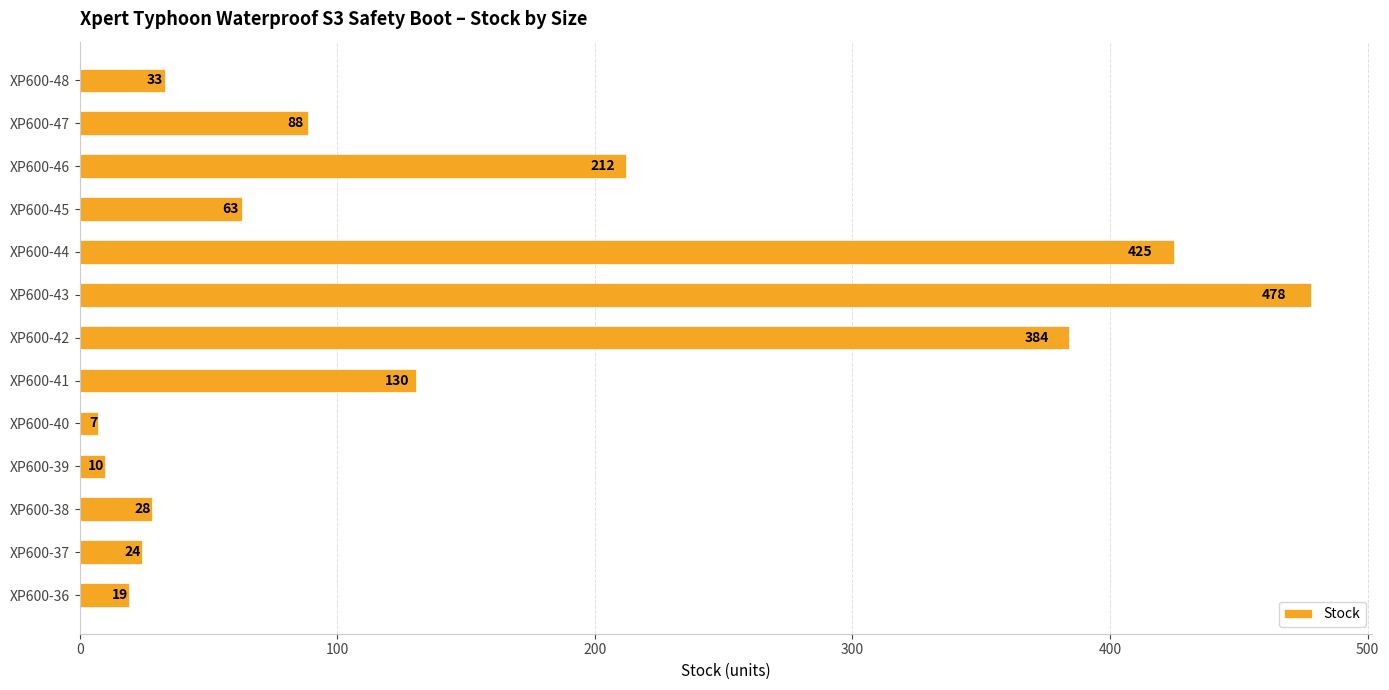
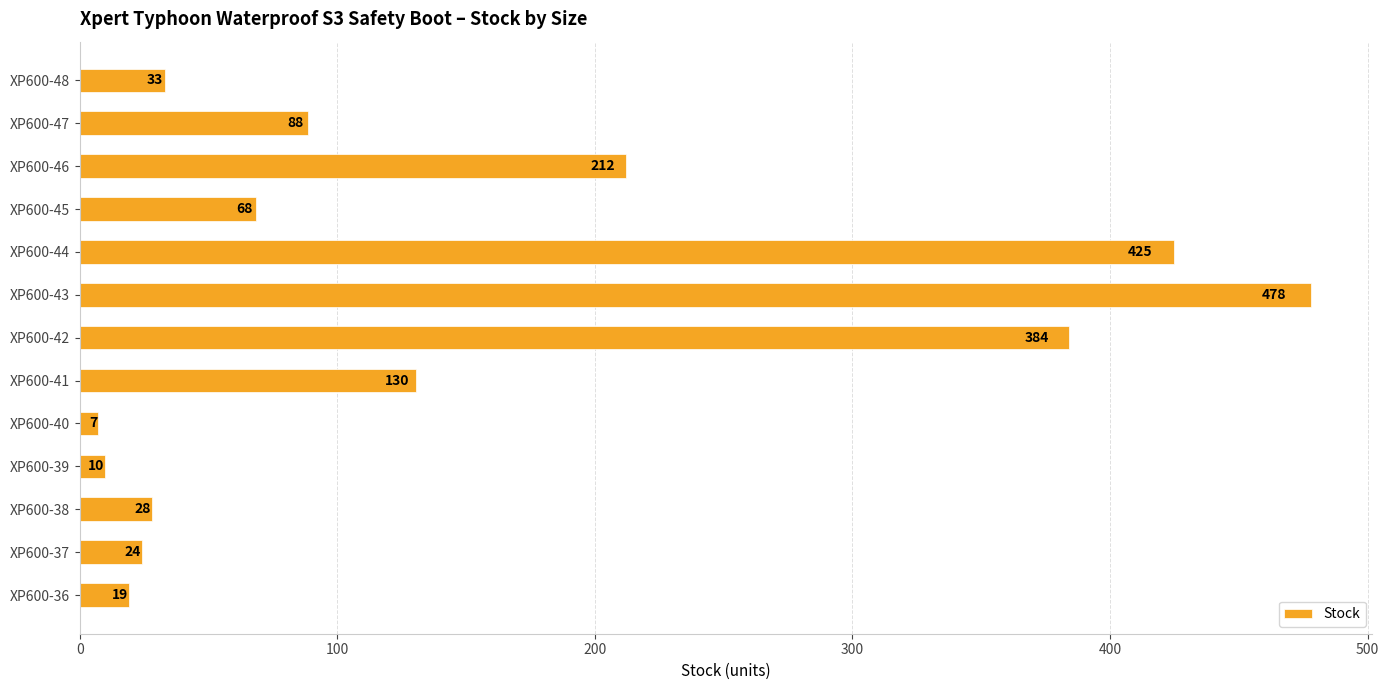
XP600-45: 63 -> 68
